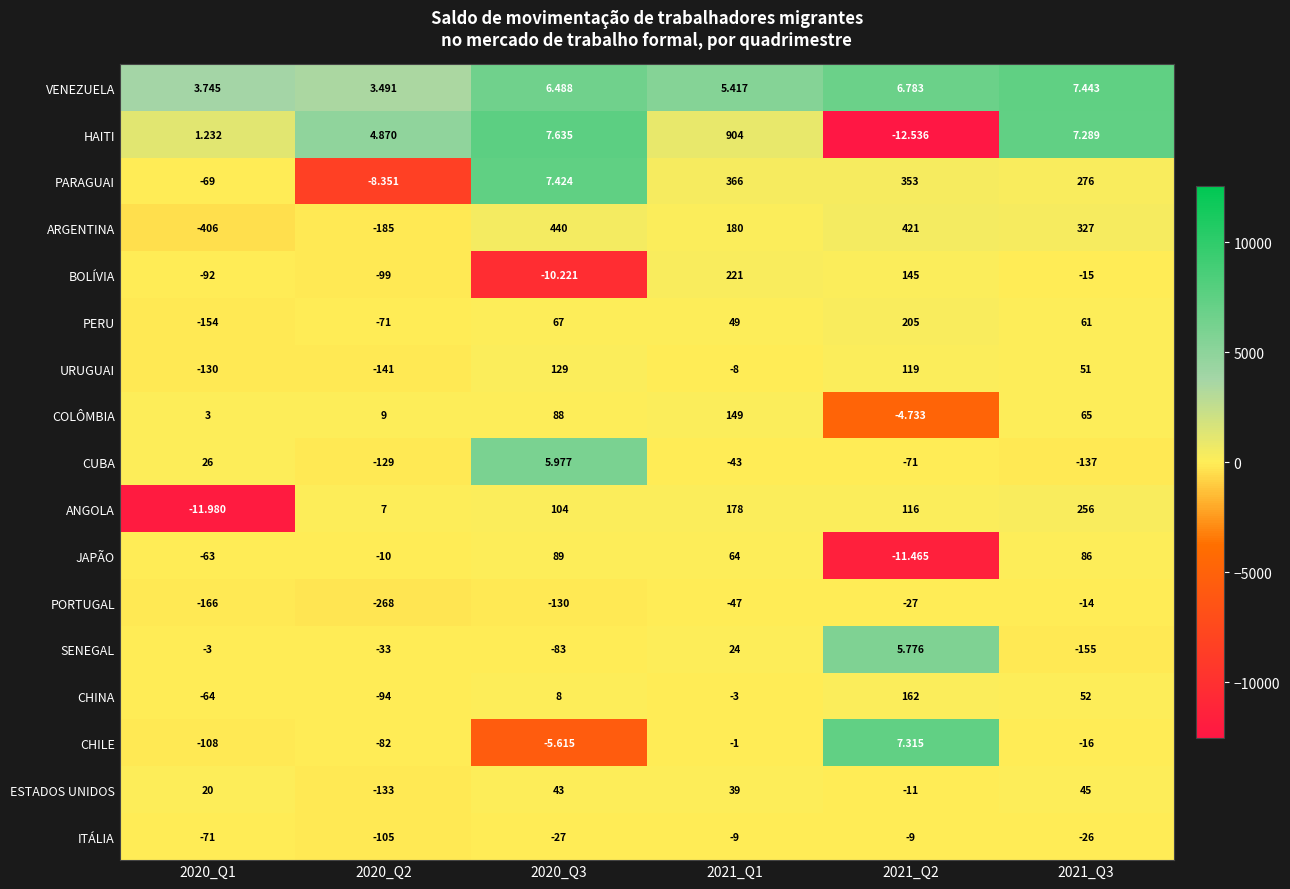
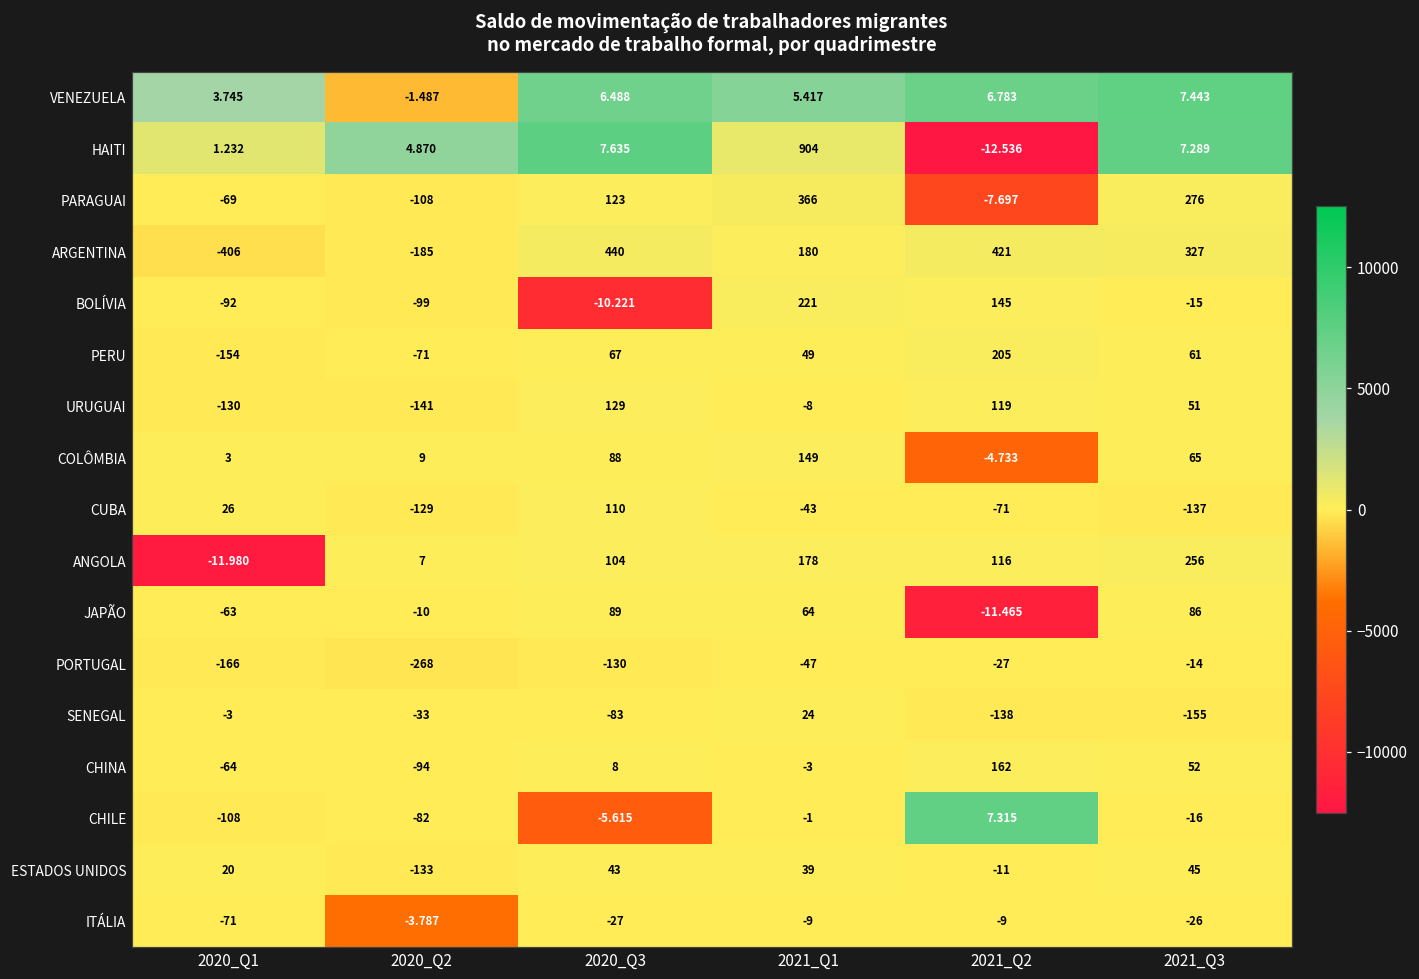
VENEZUELA, 2020_Q2: 3.491 -> -1.487
PARAGUAI, 2020_Q2: -8.351 -> -108
PARAGUAI, 2020_Q3: 7.424 -> 123
PARAGUAI, 2021_Q2: 353 -> -7.697
CUBA, 2020_Q3: 5.977 -> 110
SENEGAL, 2021_Q2: 5.776 -> -138
ITÁLIA, 2020_Q2: -105 -> -3.787
